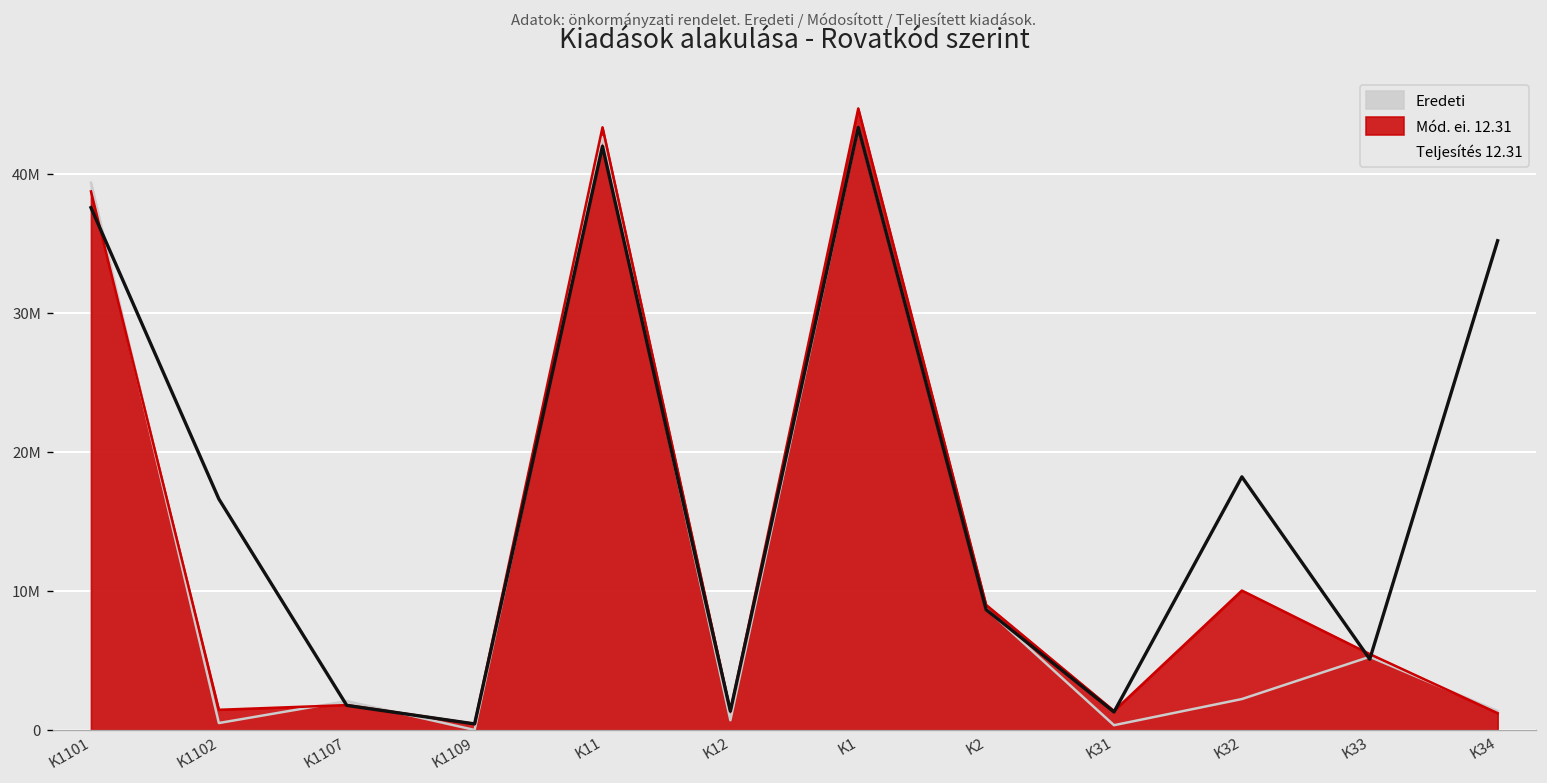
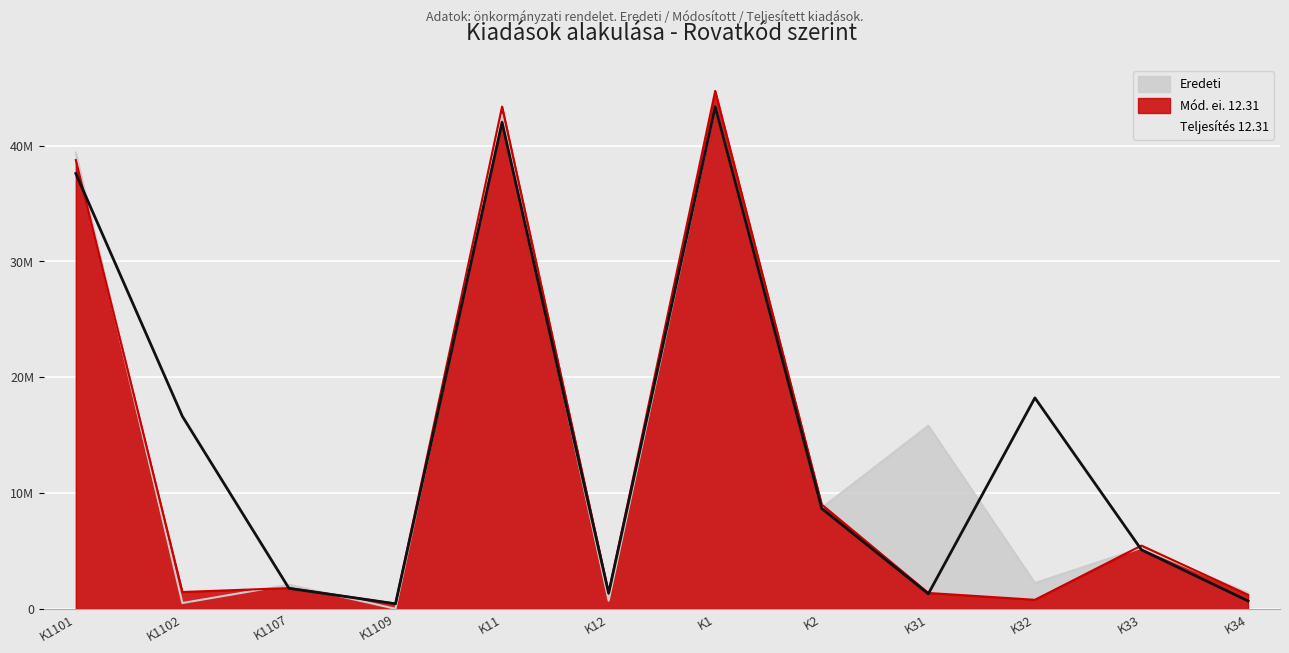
Eredeti, K31: 300000 -> 15800000
Mód. ei. 12.31, K32: 10000000 -> 800000
Teljesítés 12.31, K34: 35200000 -> 700000
